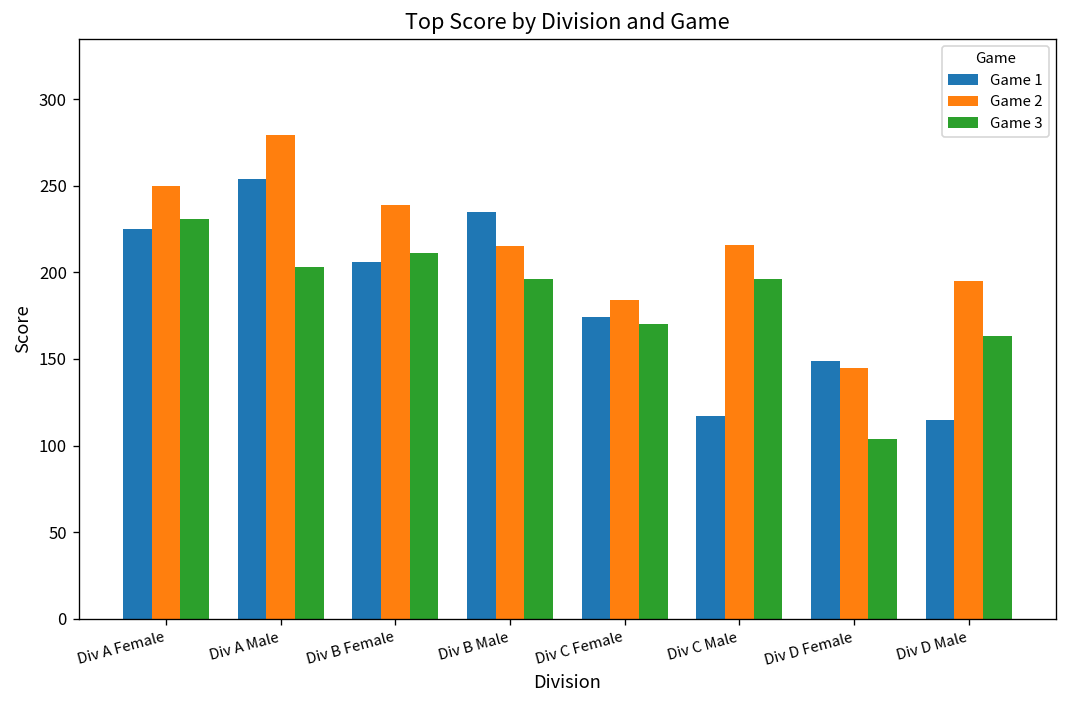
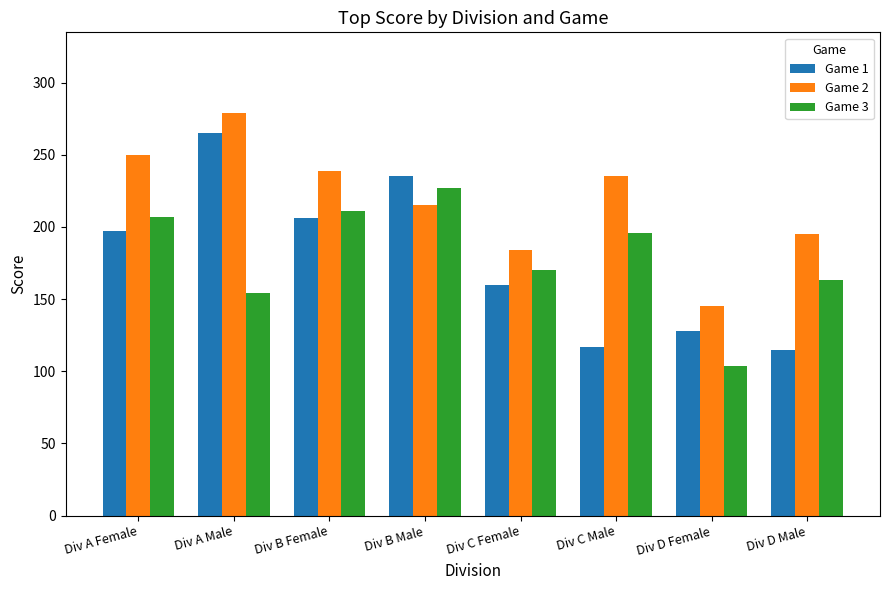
Game 1, Div A Female: 225 -> 197
Game 3, Div A Female: 231 -> 207
Game 1, Div A Male: 254 -> 265
Game 3, Div A Male: 203 -> 154
Game 3, Div B Male: 196 -> 227
Game 1, Div C Female: 174 -> 160
Game 2, Div C Male: 216 -> 235
Game 1, Div D Female: 149 -> 128
